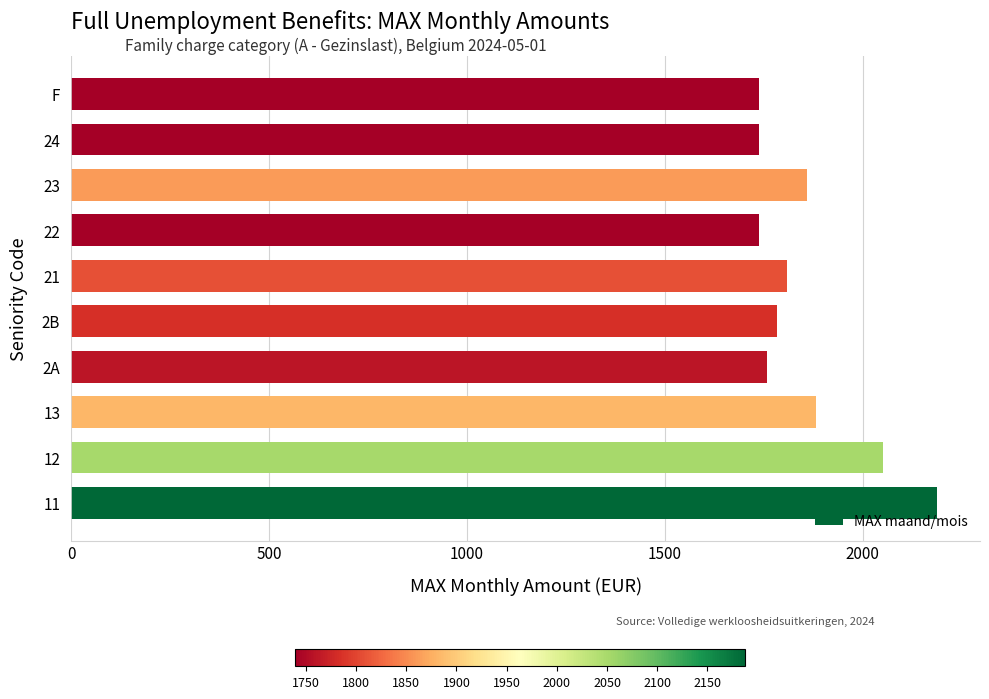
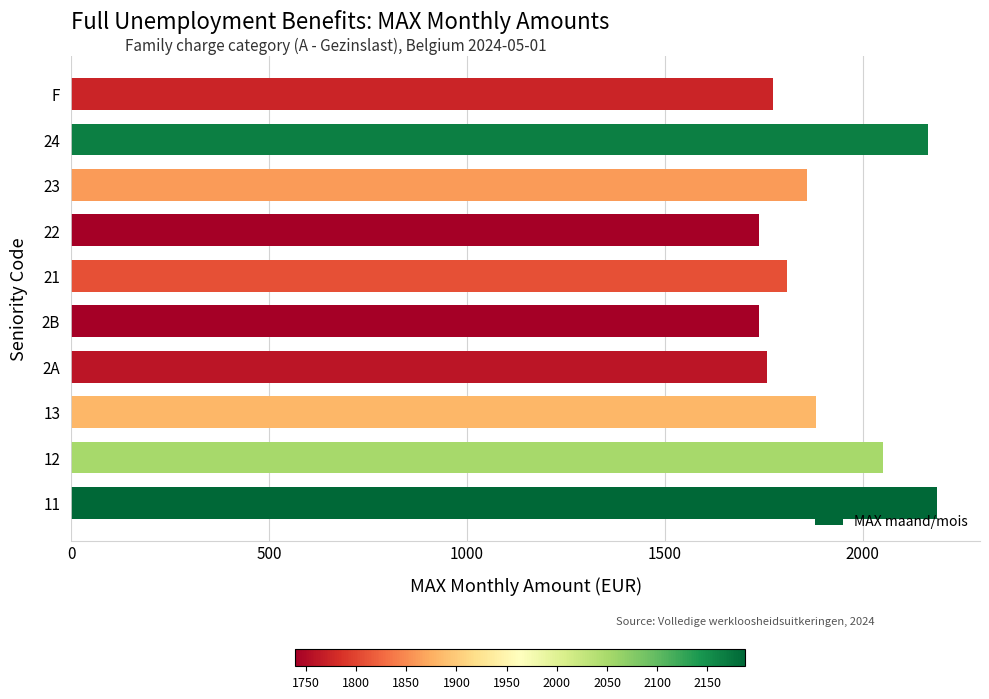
F: 1740 -> 1770
24: 1740 -> 2170
2B: 1780 -> 1740
